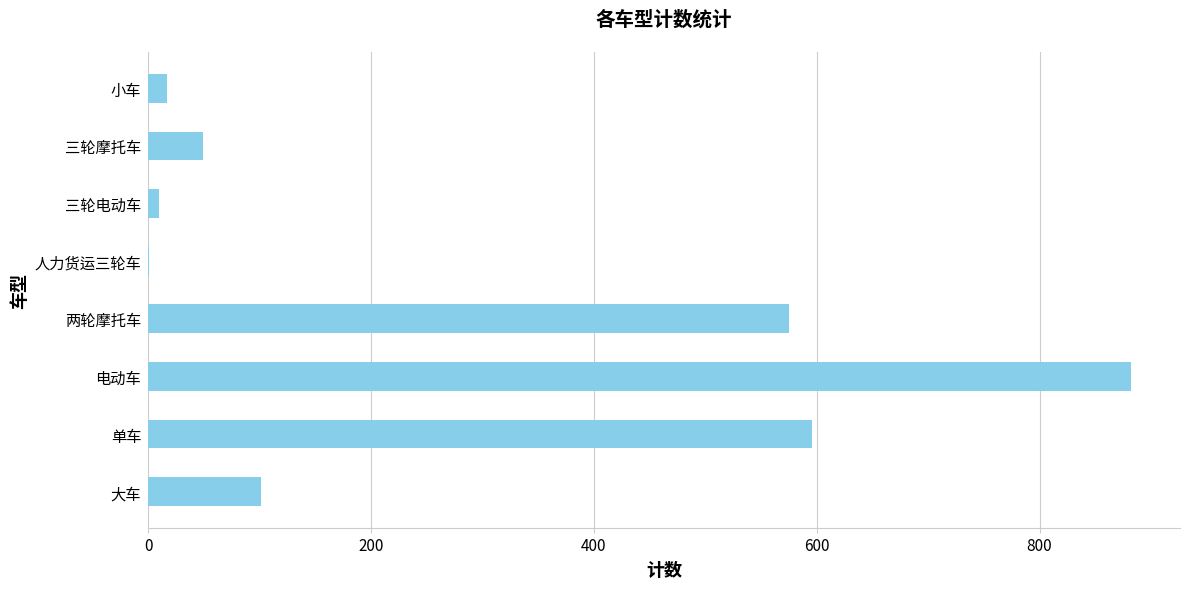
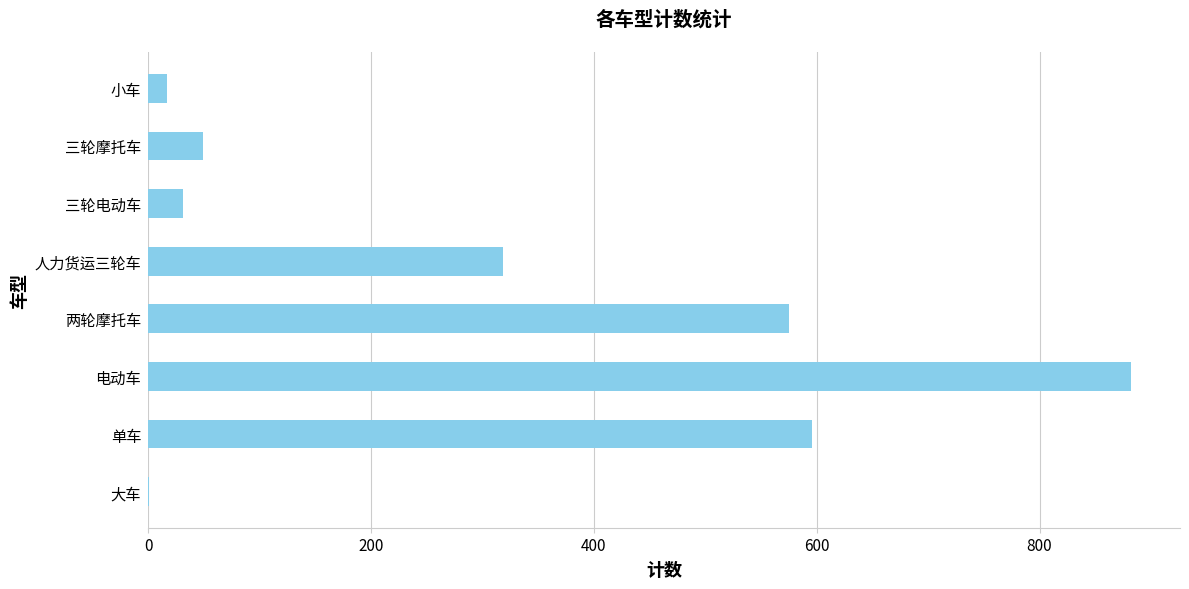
三轮电动车: 10 -> 31
人力货运三轮车: 1 -> 318
大车: 101 -> 1
